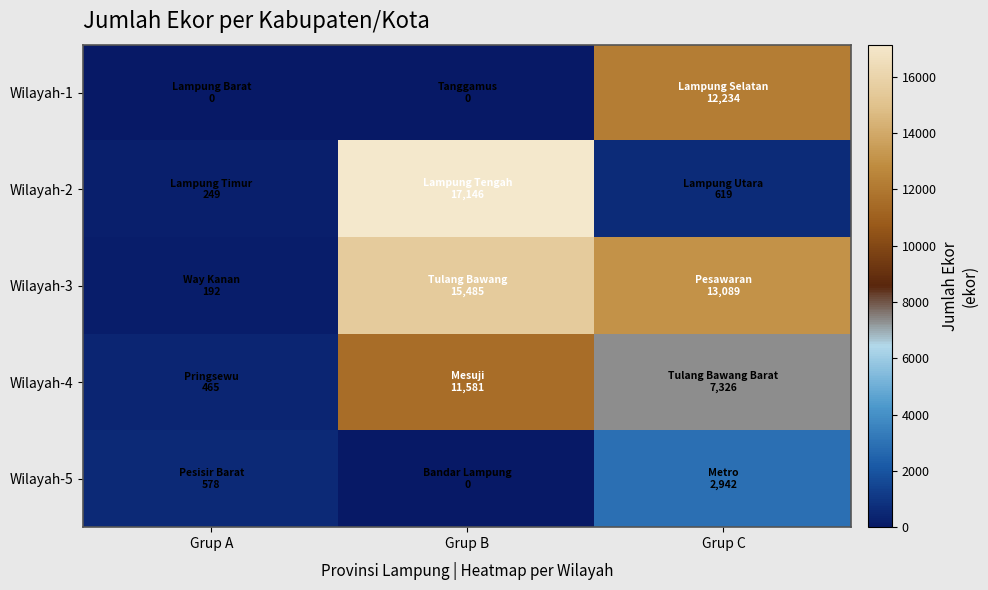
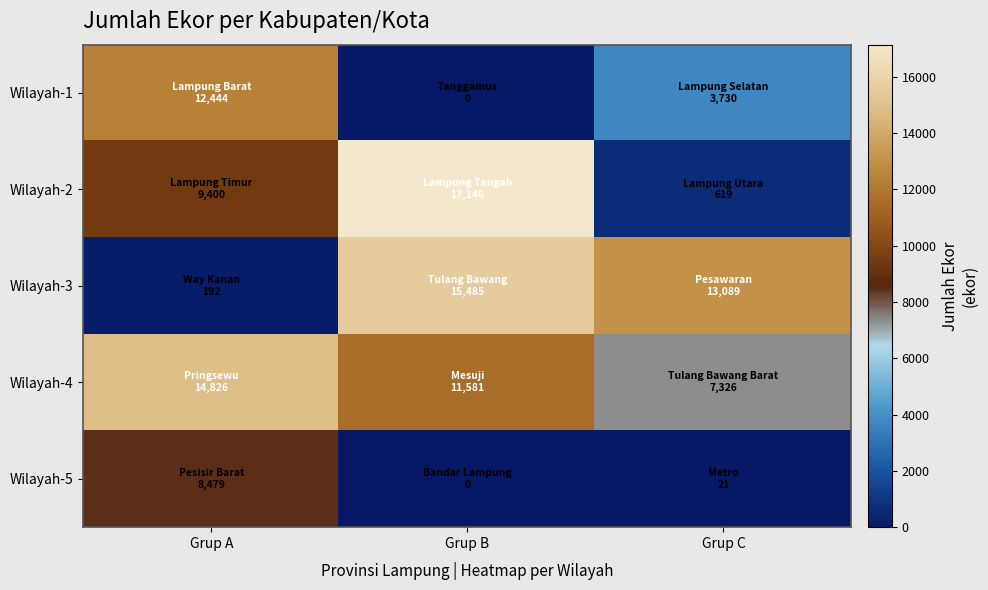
Wilayah-1, Grup A: 0 -> 12,444
Wilayah-1, Grup C: 12,234 -> 3,730
Wilayah-2, Grup A: 249 -> 9,400
Wilayah-4, Grup A: 465 -> 14,826
Wilayah-5, Grup A: 578 -> 8,479
Wilayah-5, Grup C: 2,942 -> 21
